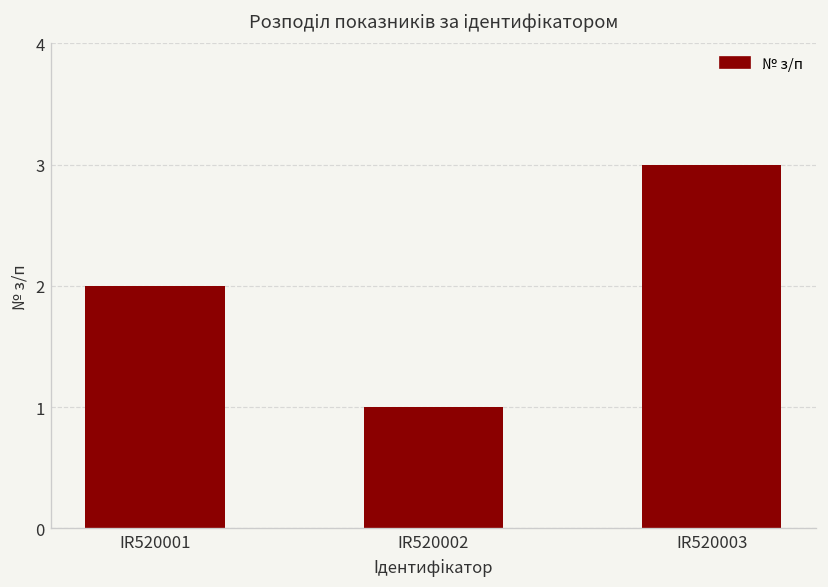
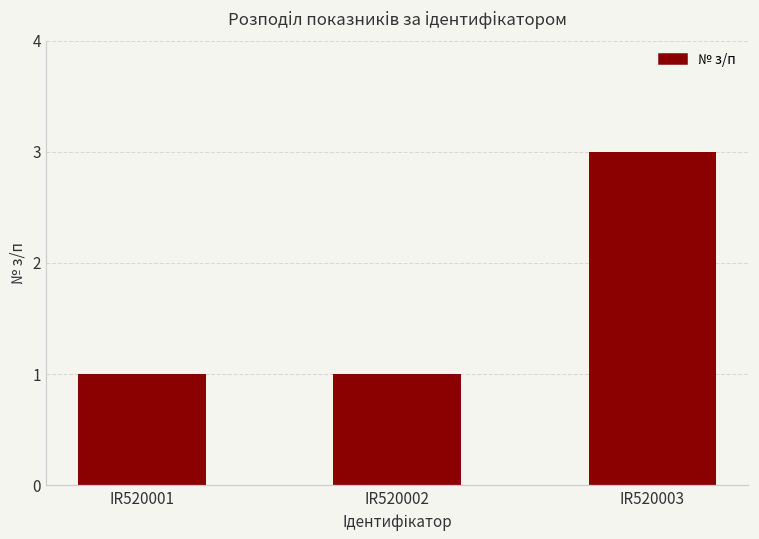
IR520001: 2 -> 1
